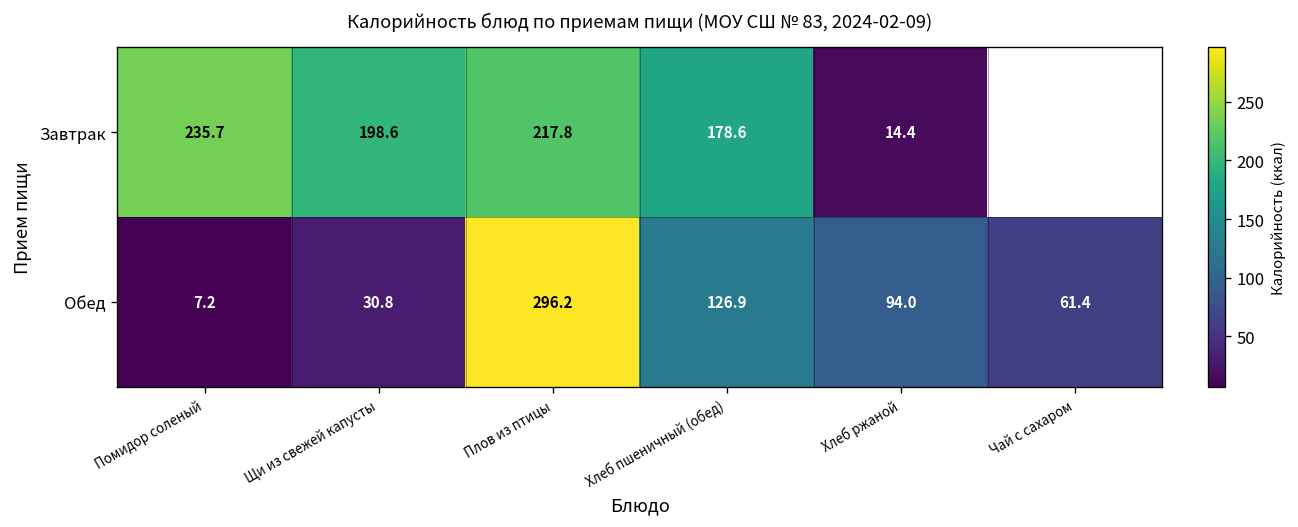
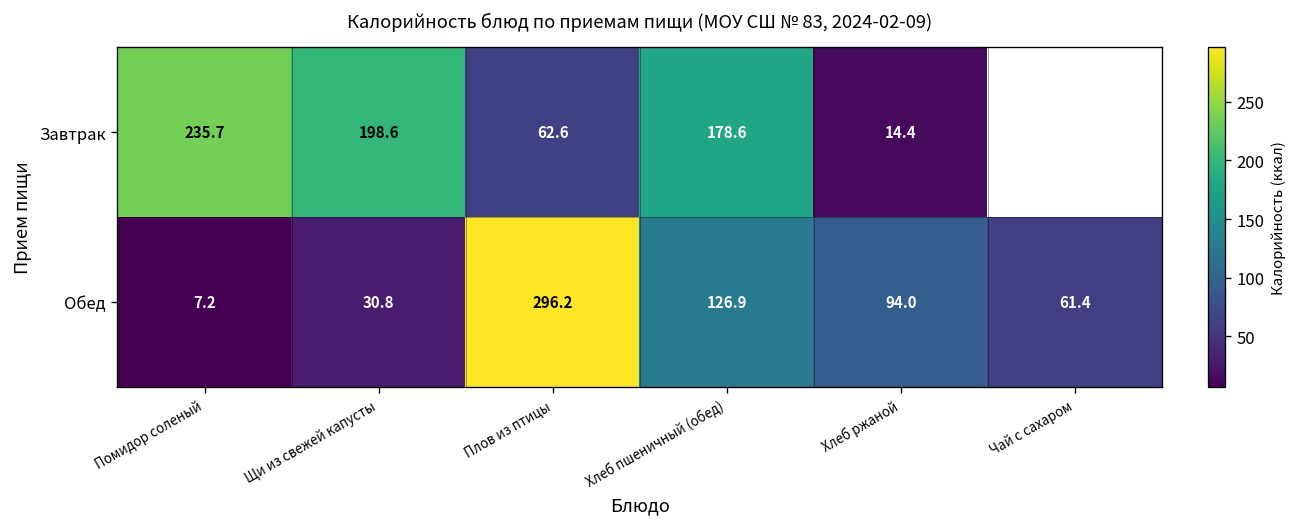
Завтрак, Плов из птицы: 217.8 -> 62.6
